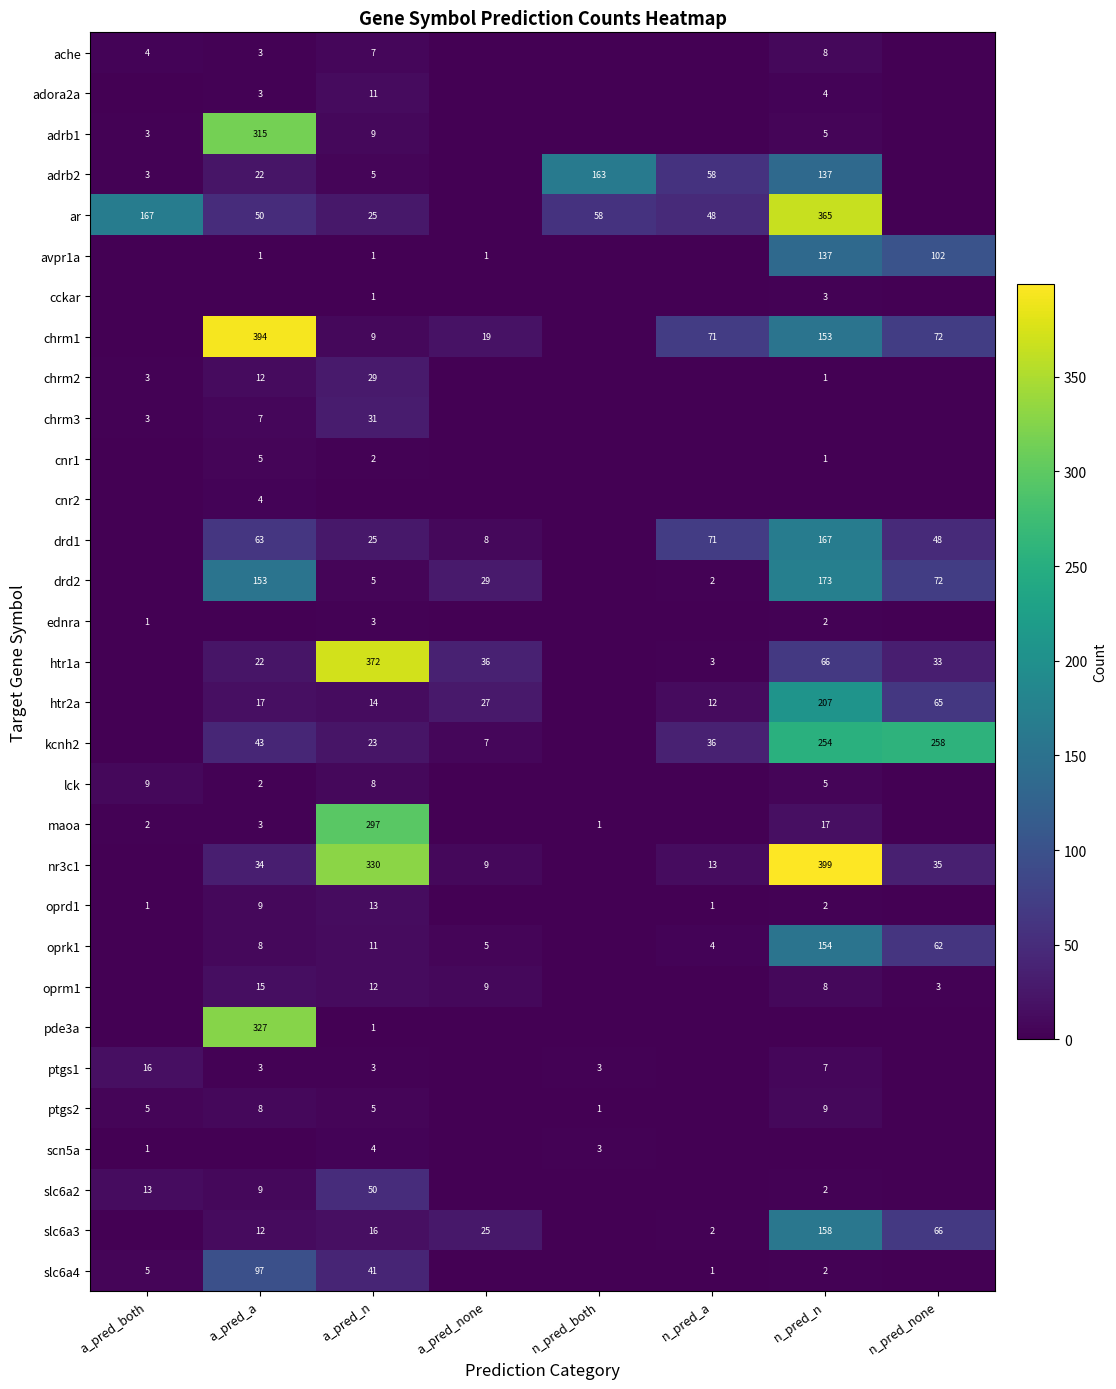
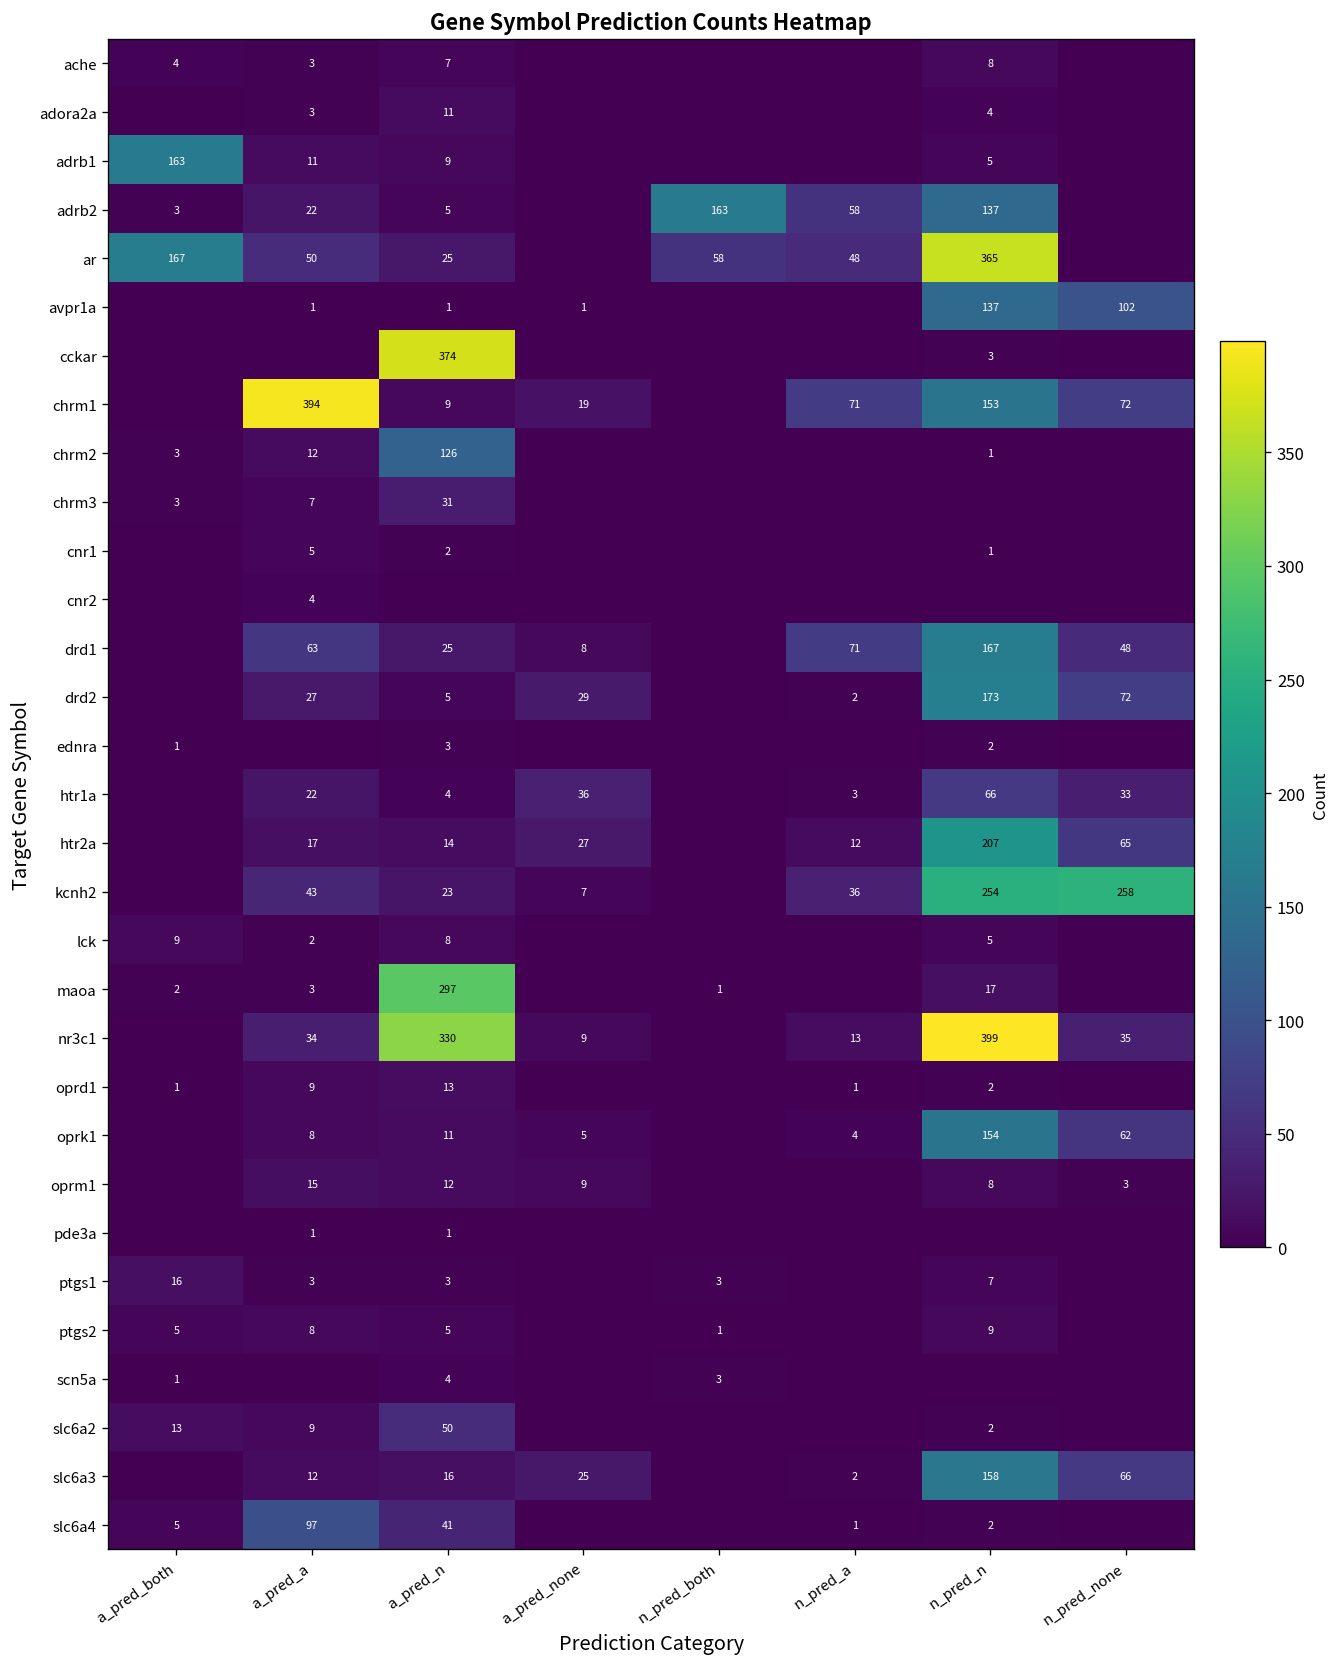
adrb1, a_pred_both: 3 -> 163
adrb1, a_pred_a: 315 -> 11
cckar, a_pred_n: 1 -> 374
chrm2, a_pred_n: 29 -> 126
drd2, a_pred_a: 153 -> 27
htr1a, a_pred_n: 372 -> 4
pde3a, a_pred_a: 327 -> 1
